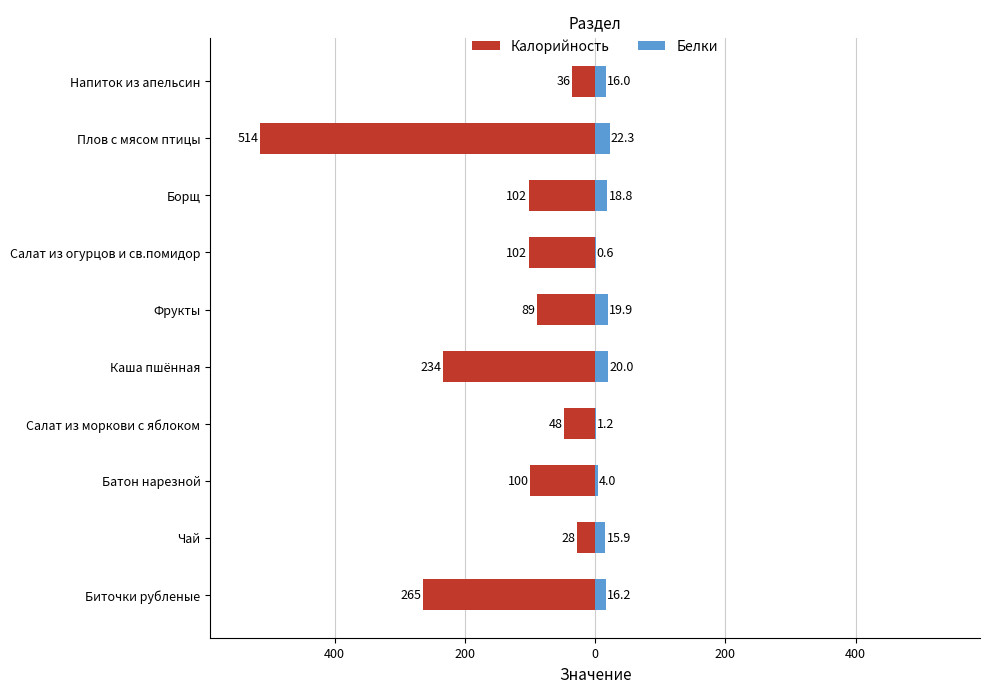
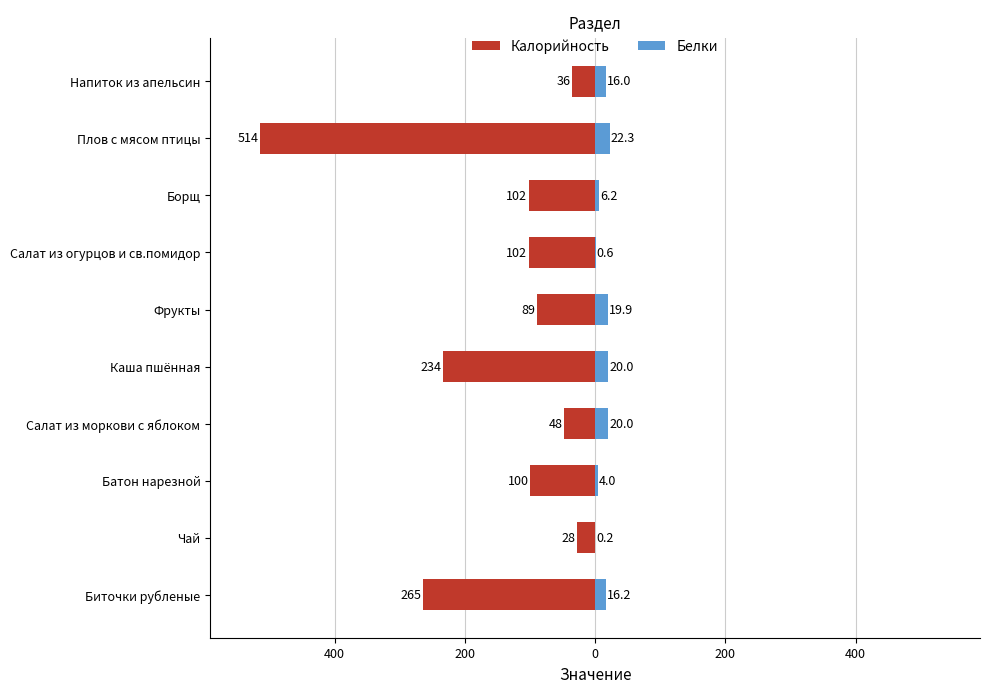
Белки, Борщ: 18.8 -> 6.2
Белки, Салат из моркови с яблоком: 1.2 -> 20.0
Белки, Чай: 15.9 -> 0.2
